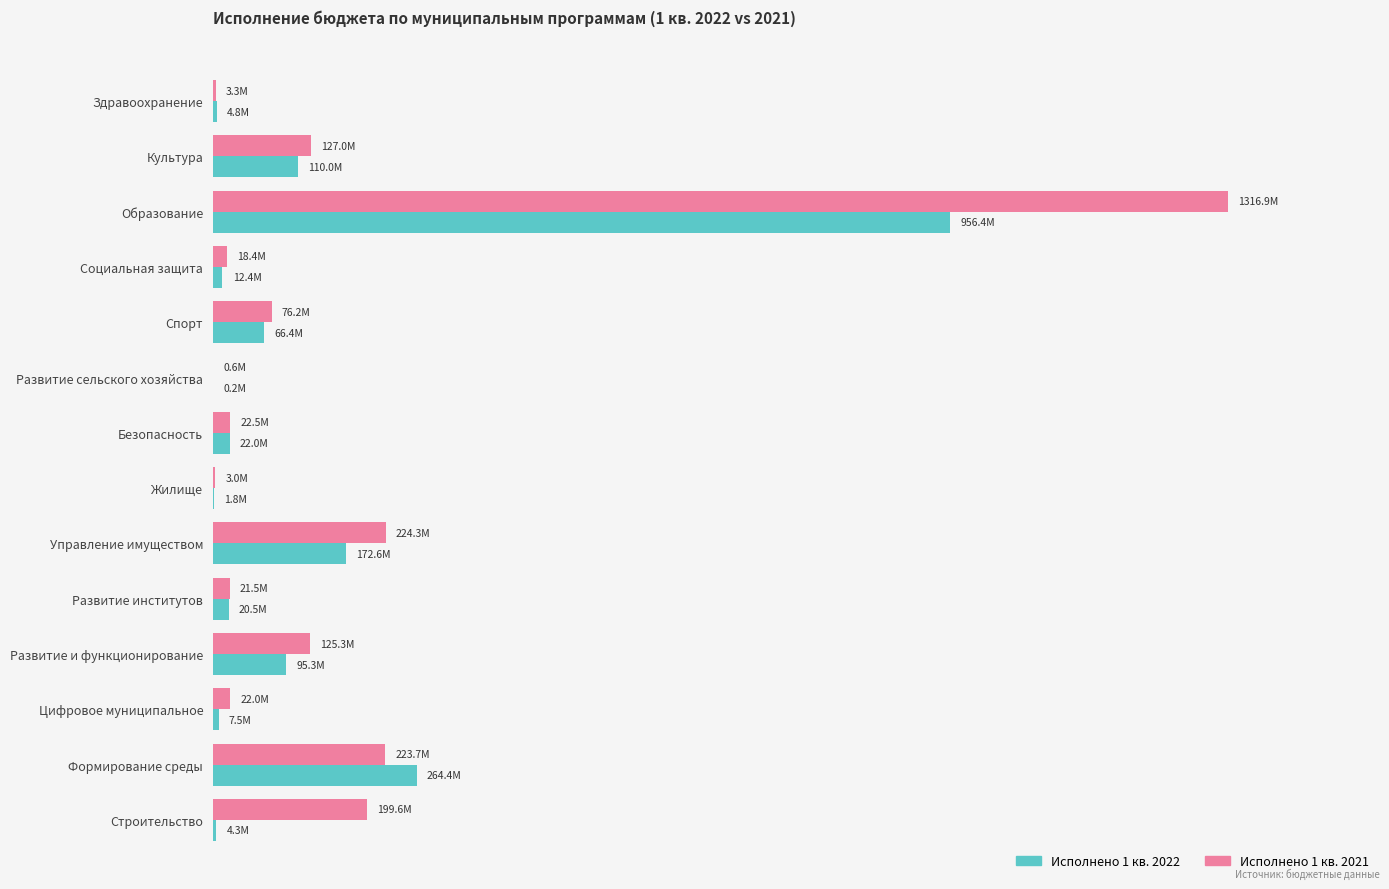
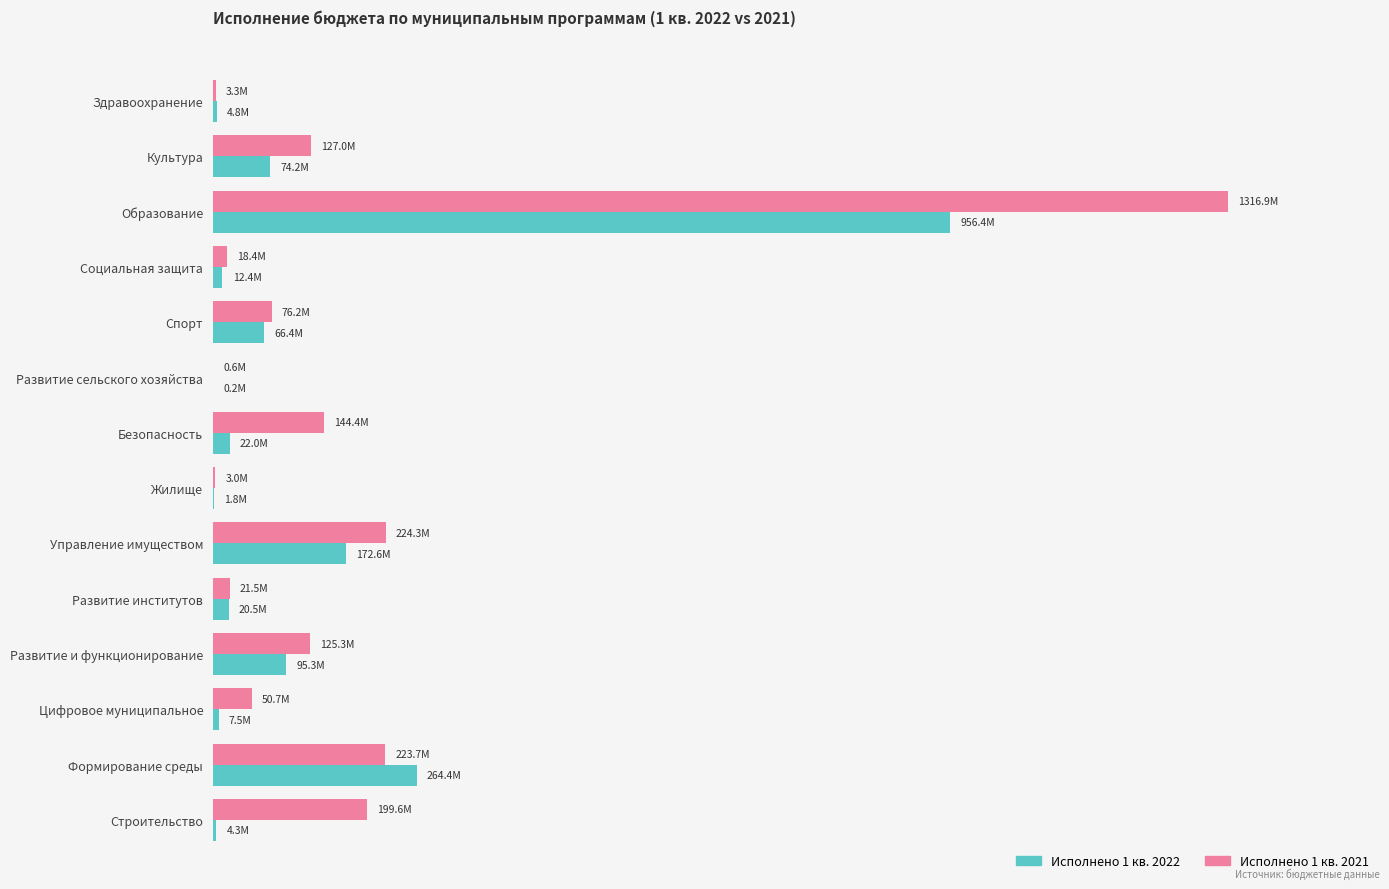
Исполнено 1 кв. 2022, Культура: 110.0M -> 74.2M
Исполнено 1 кв. 2021, Безопасность: 22.5M -> 144.4M
Исполнено 1 кв. 2021, Цифровое муниципальное: 22.0M -> 50.7M
